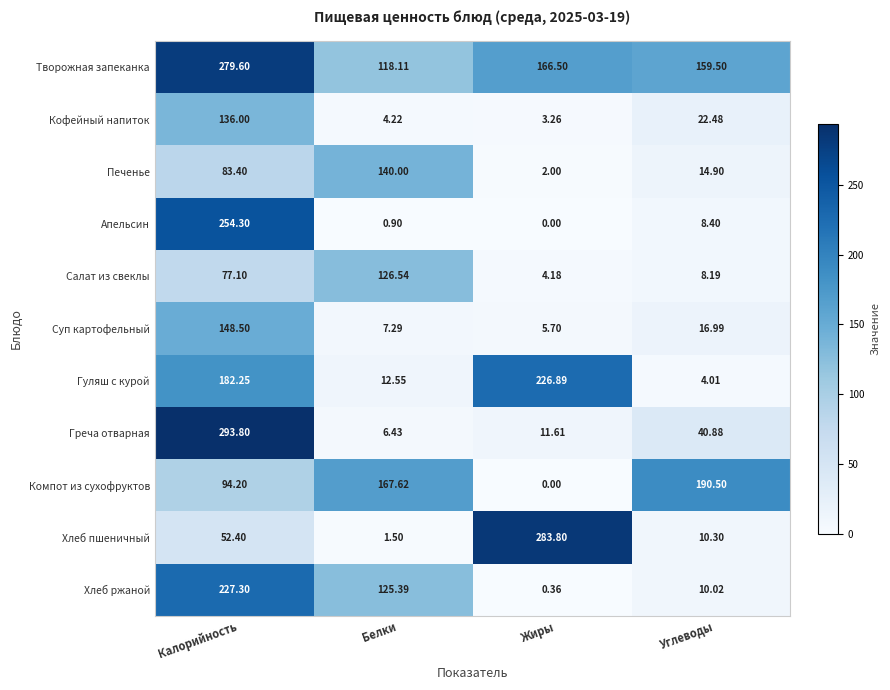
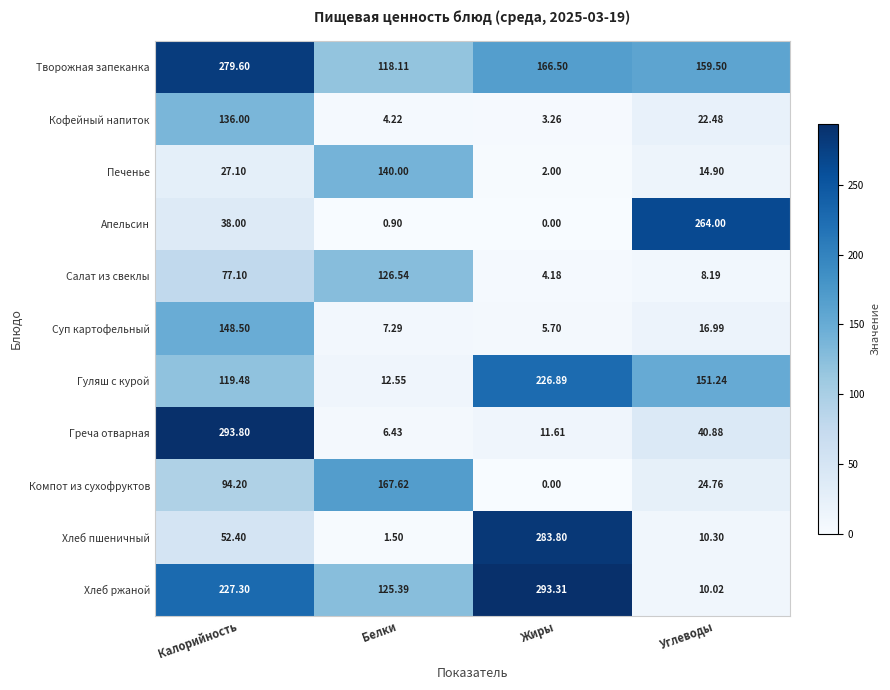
Печенье, Калорийность: 83.40 -> 27.10
Апельсин, Калорийность: 254.30 -> 38.00
Апельсин, Углеводы: 8.40 -> 264.00
Гуляш с курой, Калорийность: 182.25 -> 119.48
Гуляш с курой, Углеводы: 4.01 -> 151.24
Компот из сухофруктов, Углеводы: 190.50 -> 24.76
Хлеб ржаной, Жиры: 0.36 -> 293.31
